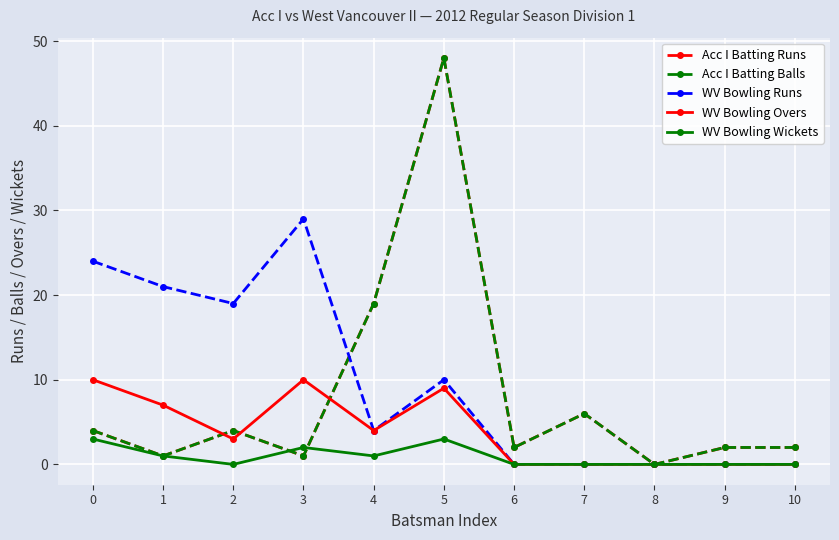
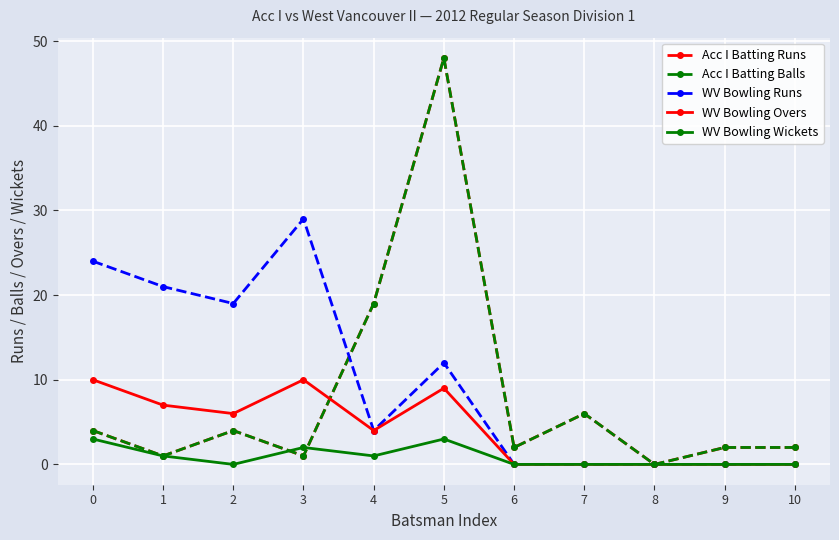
WV Bowling Overs, 2: 3 -> 6
WV Bowling Runs, 5: 10 -> 12
